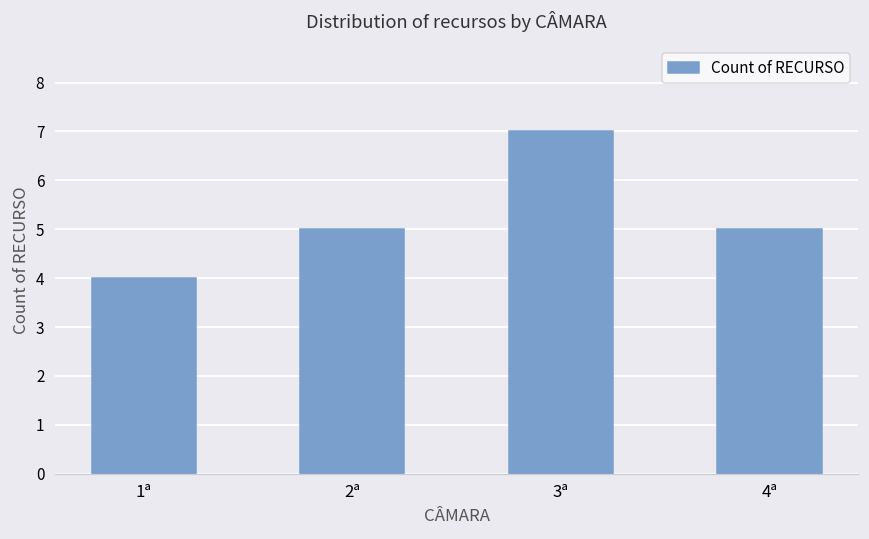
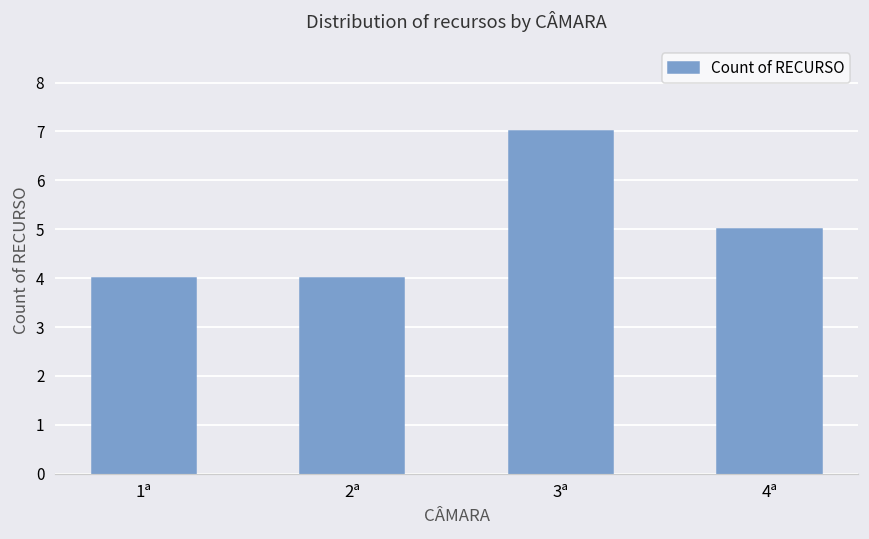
2ª: 5 -> 4
